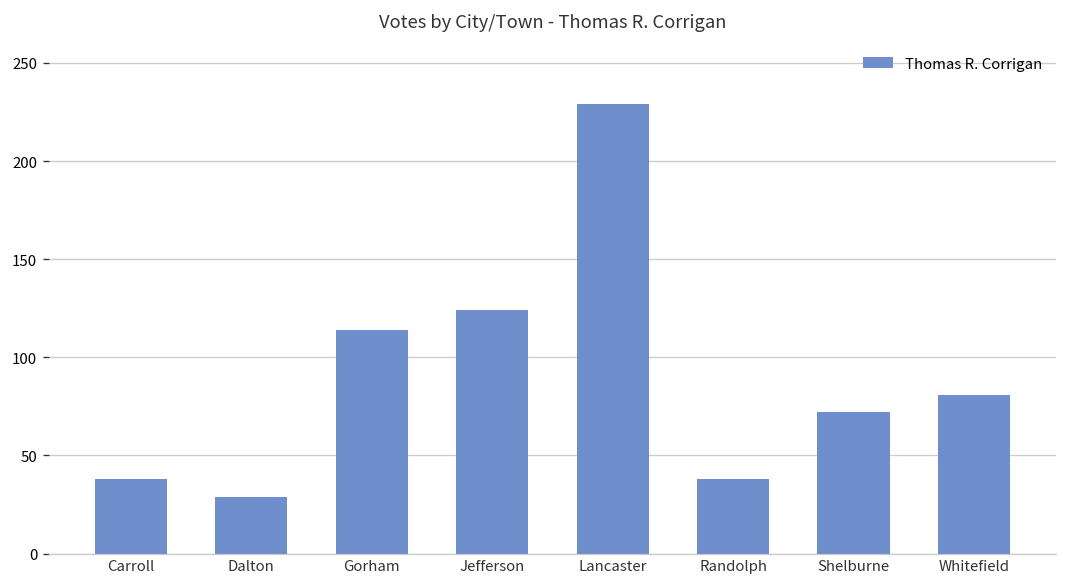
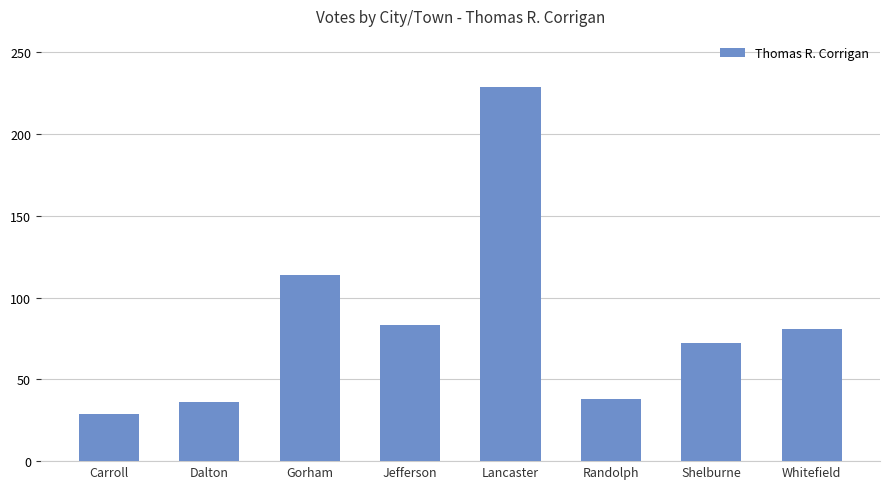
Carroll: 38 -> 29
Dalton: 29 -> 36
Jefferson: 124 -> 83
